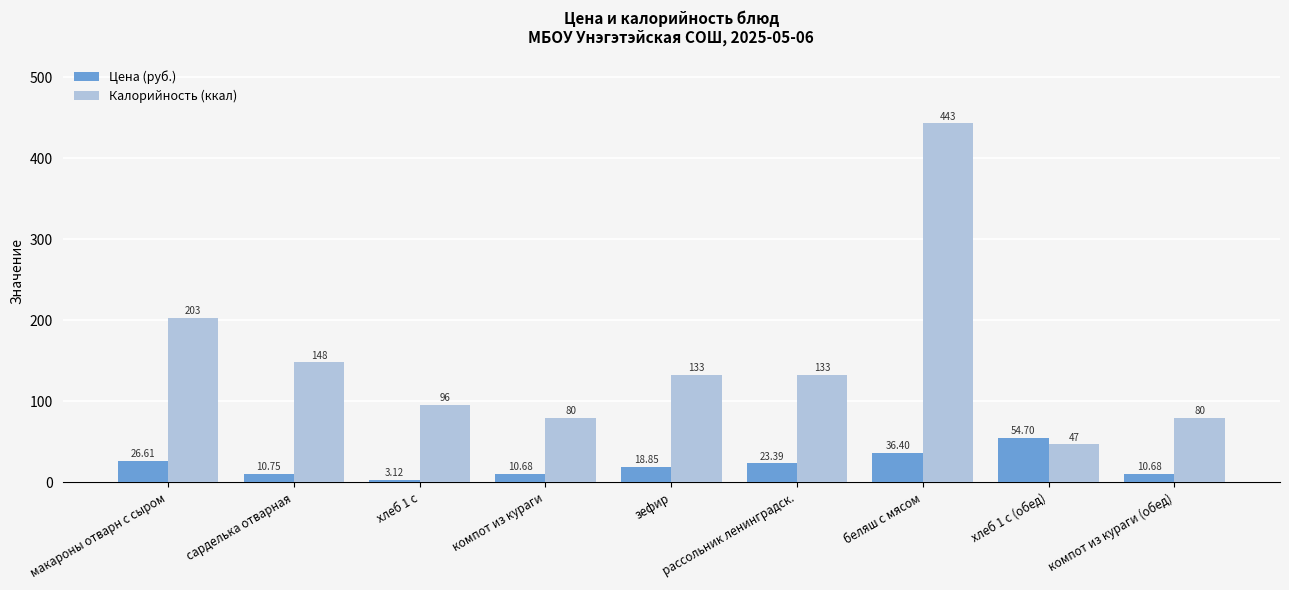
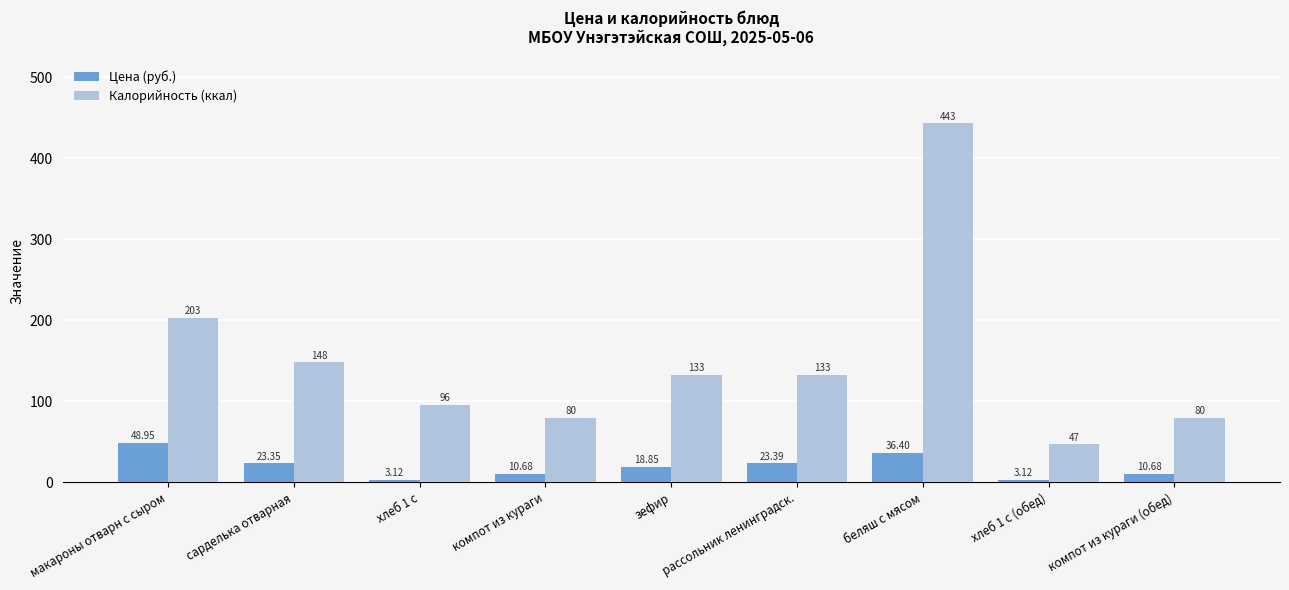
Цена (руб.), макароны отварн с сыром: 26.61 -> 48.95
Цена (руб.), сарделька отварная: 10.75 -> 23.35
Цена (руб.), хлеб 1 с (обед): 54.70 -> 3.12
